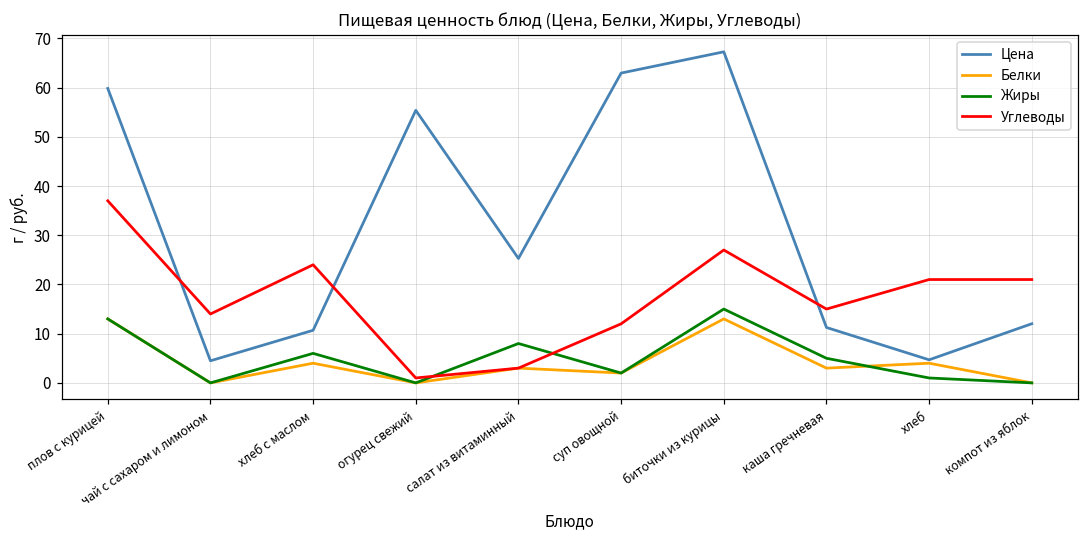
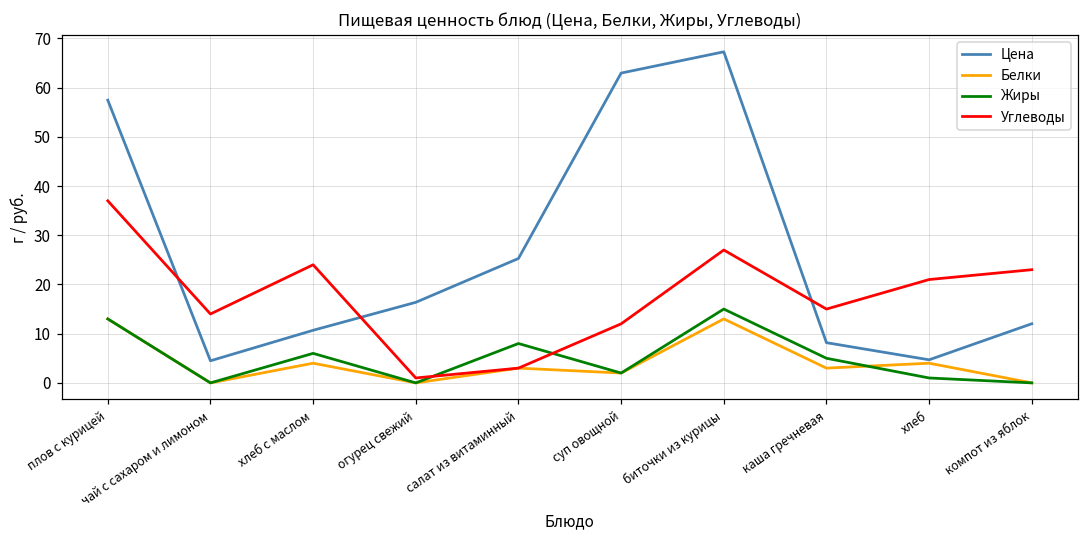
Цена, плов с курицей: 60 -> 57
Цена, огурец свежий: 55 -> 16
Цена, каша гречневая: 11 -> 8
Углеводы, компот из яблок: 21 -> 23
